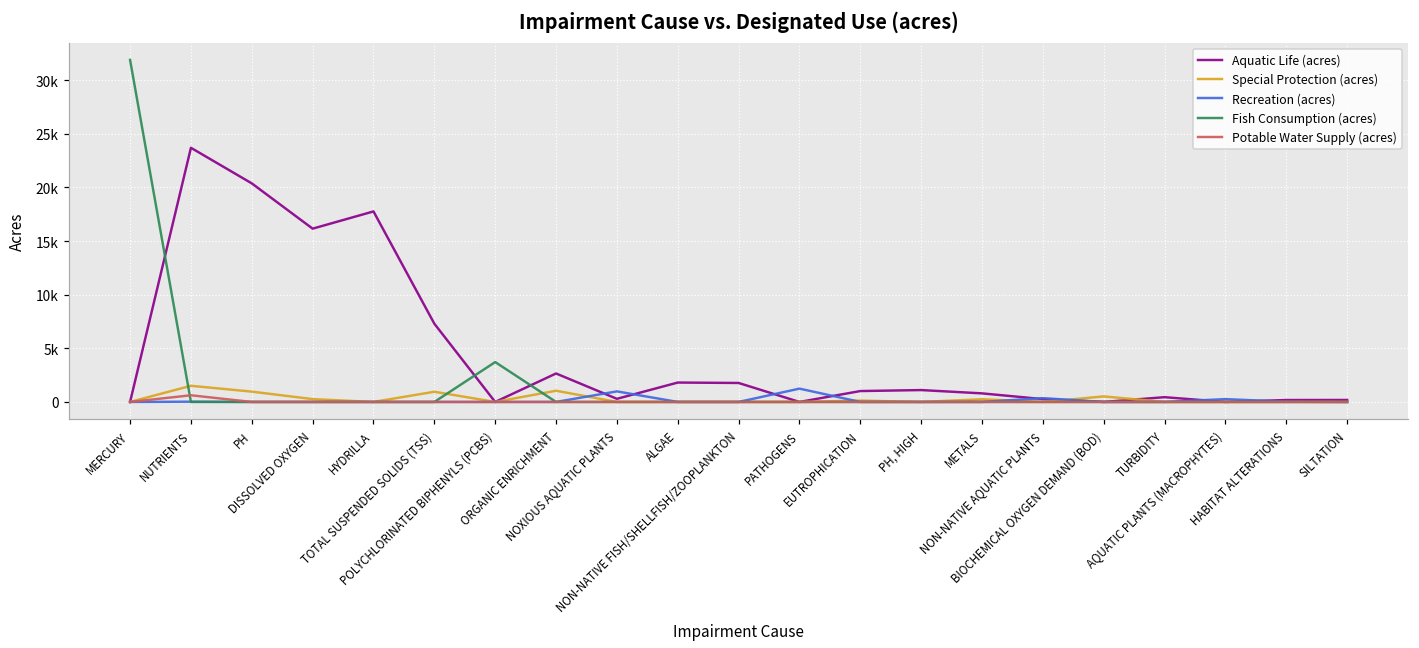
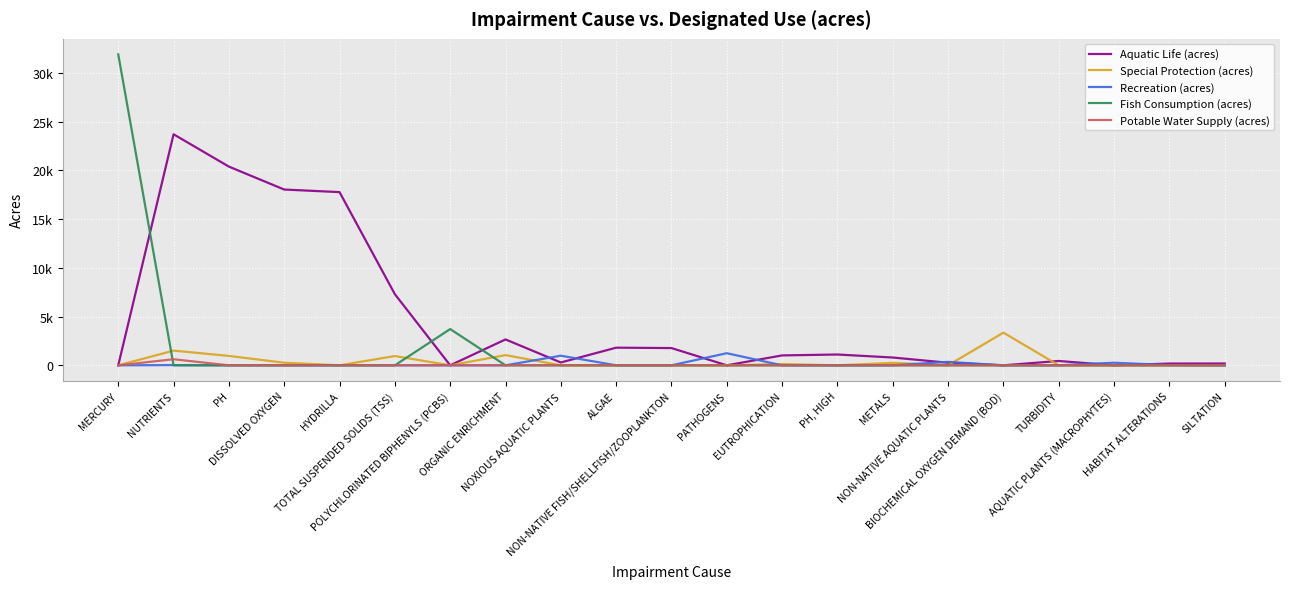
Aquatic Life (acres), DISSOLVED OXYGEN: 16000 -> 18000
Special Protection (acres), BIOCHEMICAL OXYGEN DEMAND (BOD): 1000 -> 3000
